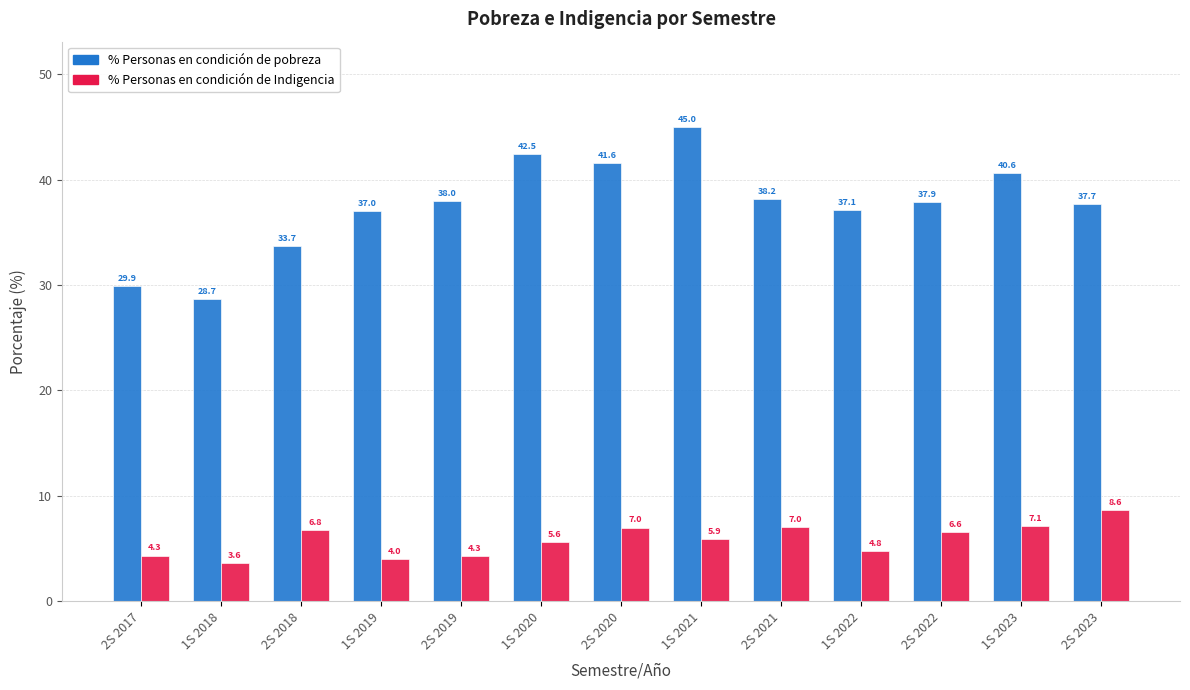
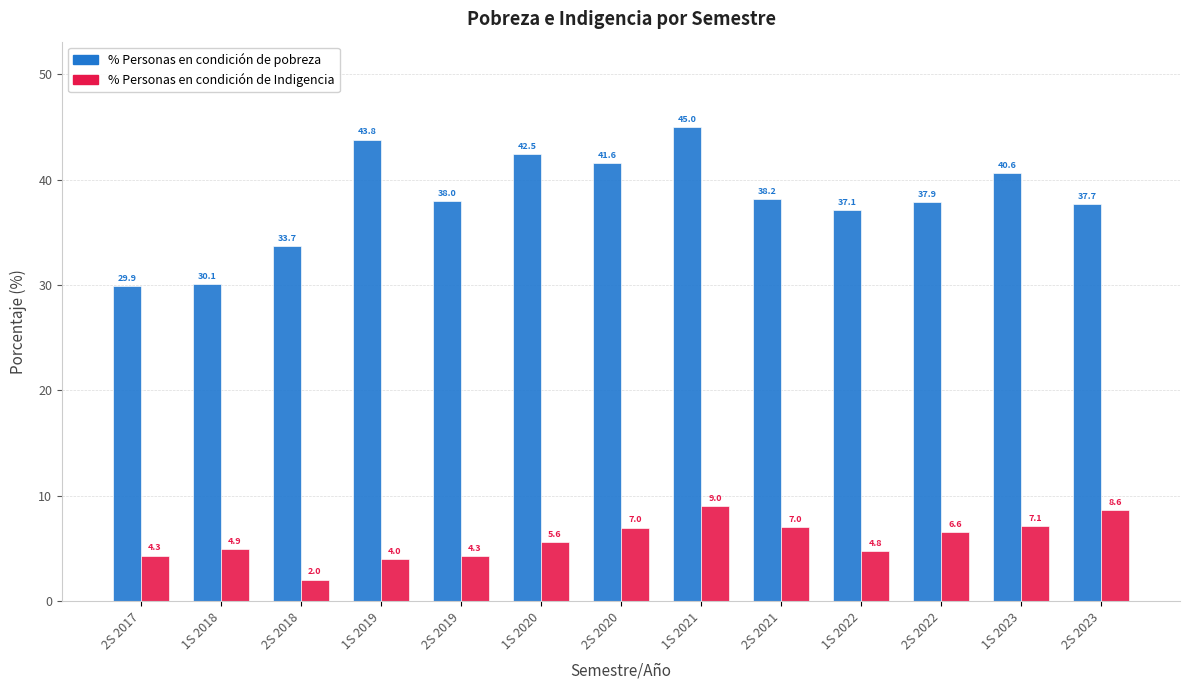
% Personas en condición de pobreza, 1S 2018: 28.7 -> 30.1
% Personas en condición de Indigencia, 1S 2018: 3.6 -> 4.9
% Personas en condición de Indigencia, 2S 2018: 6.8 -> 2.0
% Personas en condición de pobreza, 1S 2019: 37.0 -> 43.8
% Personas en condición de Indigencia, 1S 2021: 5.9 -> 9.0
